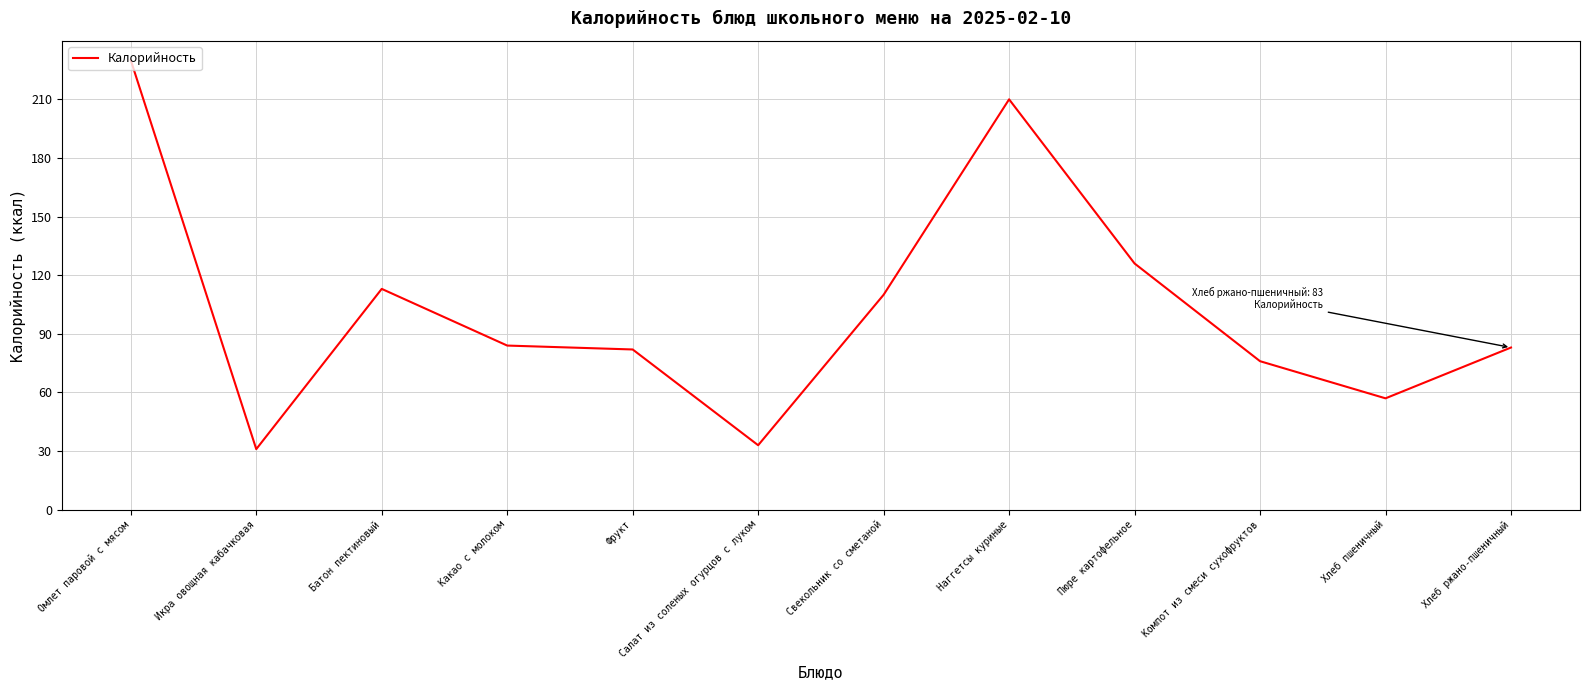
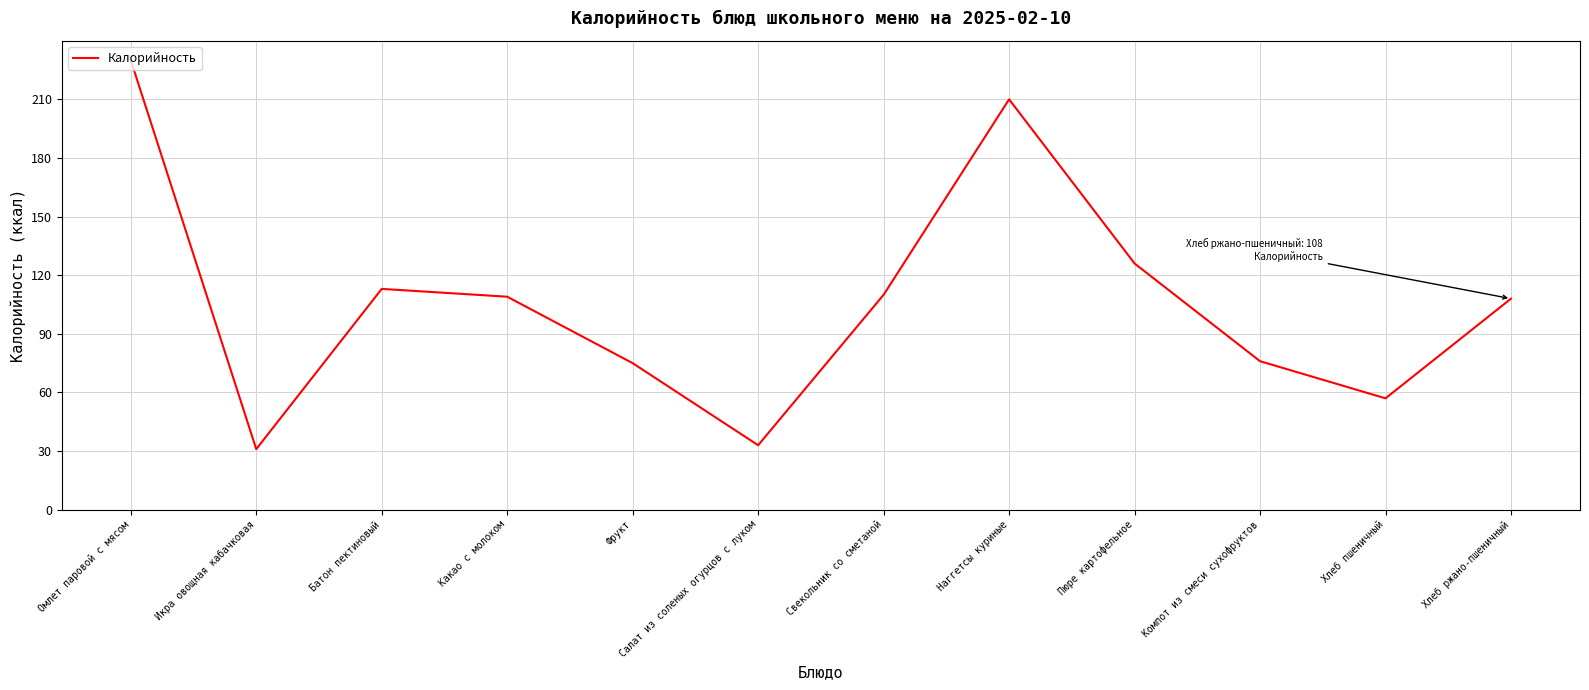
Какао с молоком: 84 -> 109
Фрукт: 82 -> 75
Хлеб ржано-пшеничный: 83 -> 108
